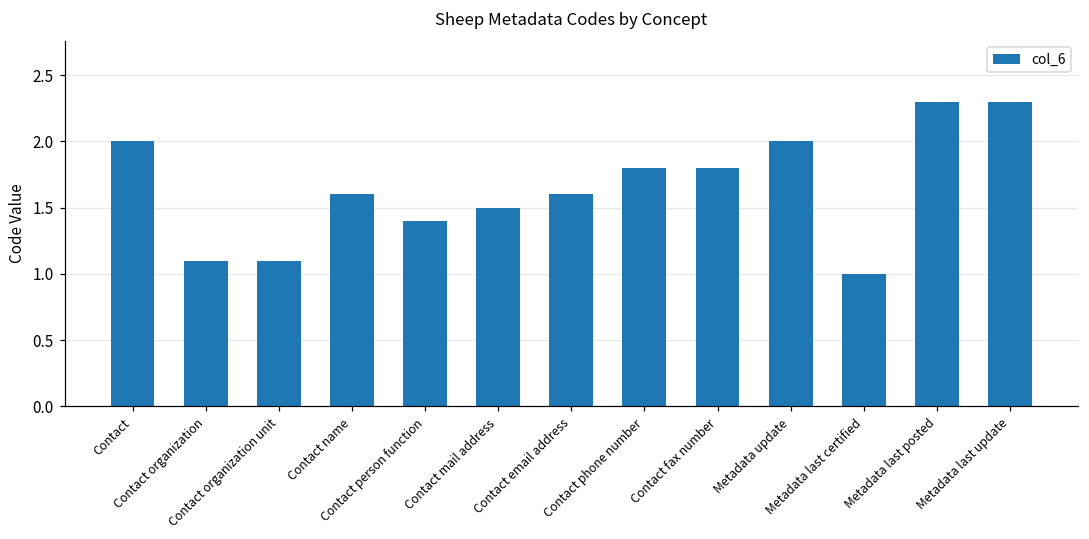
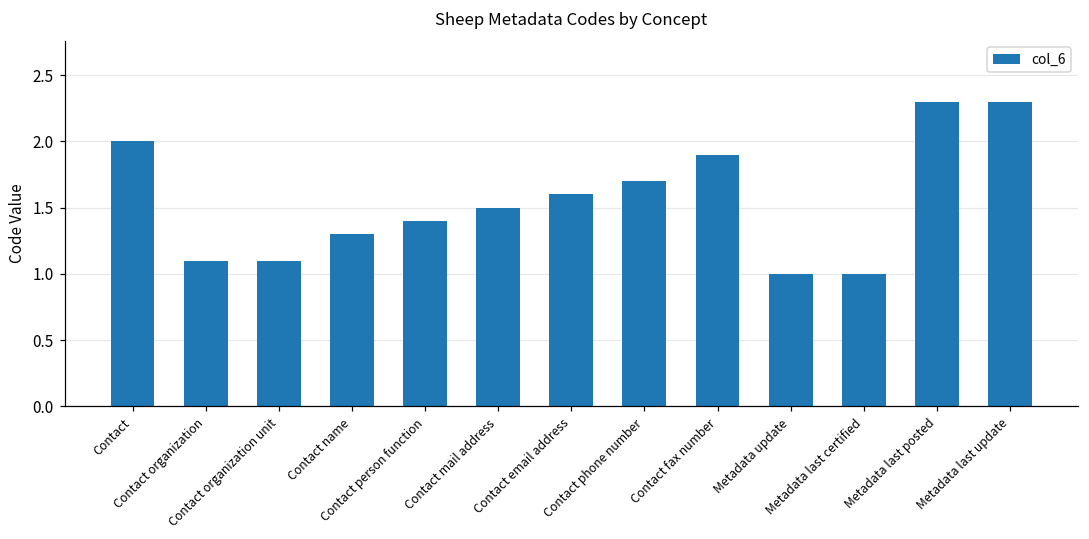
Contact name: 1.6 -> 1.3
Contact phone number: 1.8 -> 1.7
Contact fax number: 1.8 -> 1.9
Metadata update: 2 -> 1
